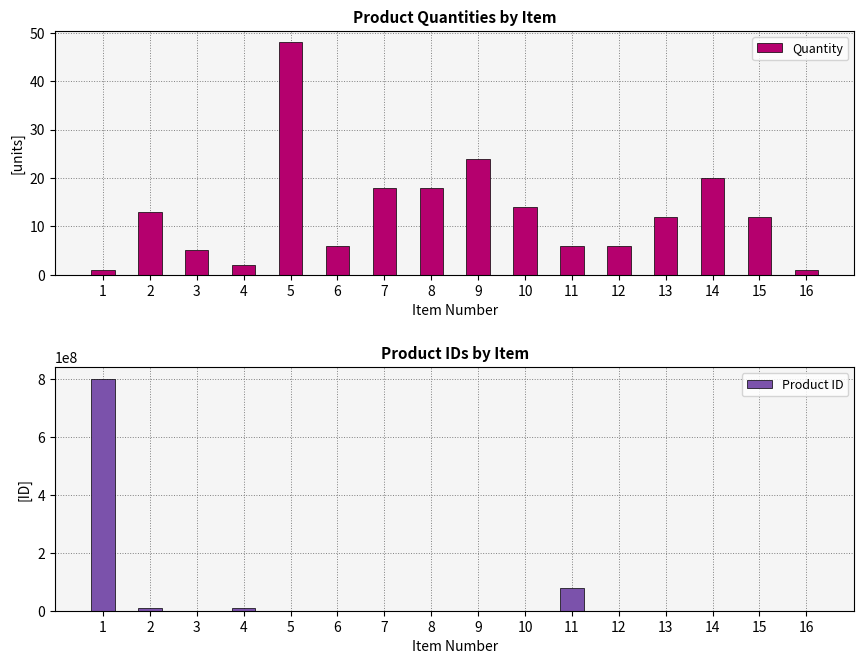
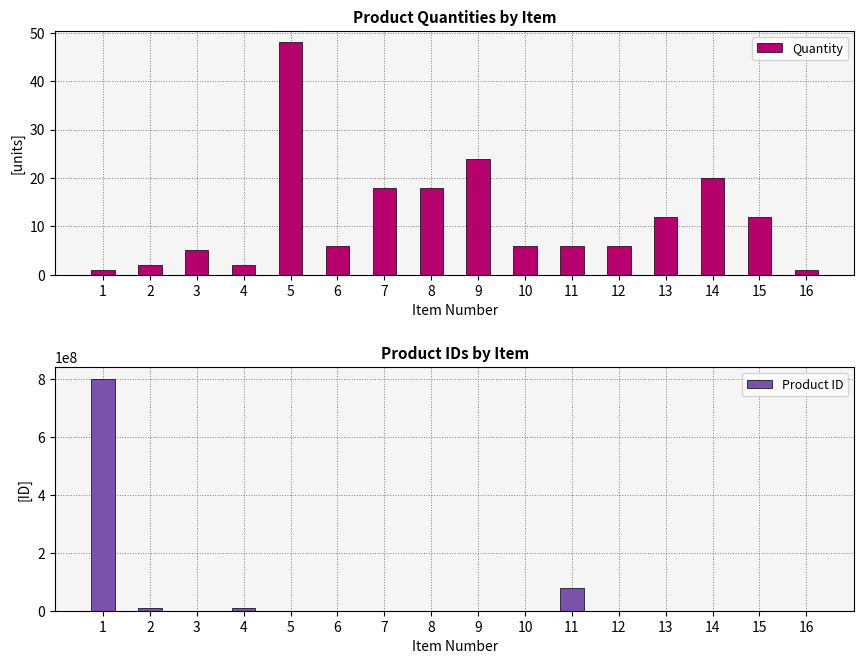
Product Quantities by Item, 2: 13 -> 2
Product Quantities by Item, 10: 14 -> 6
